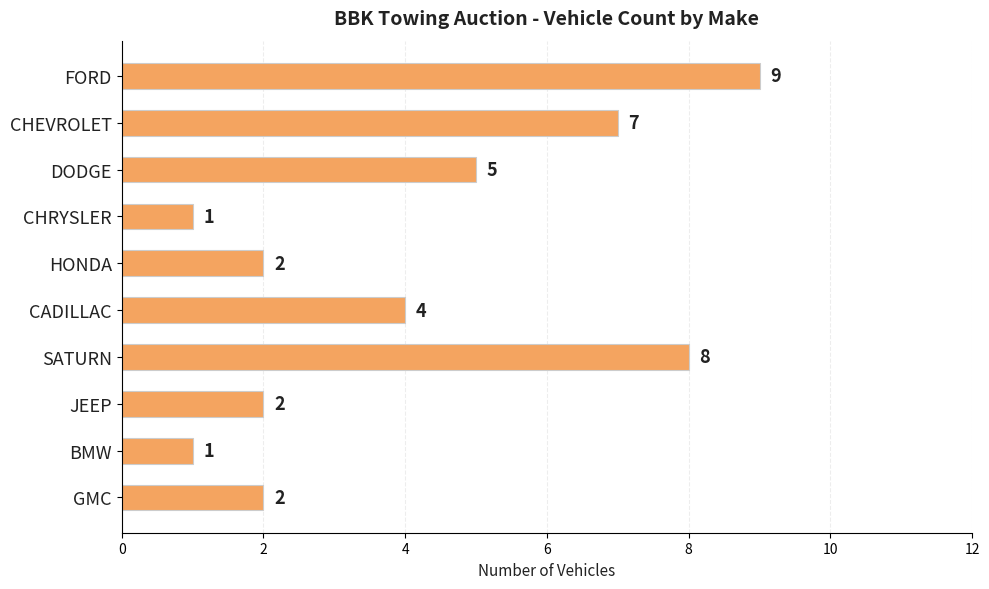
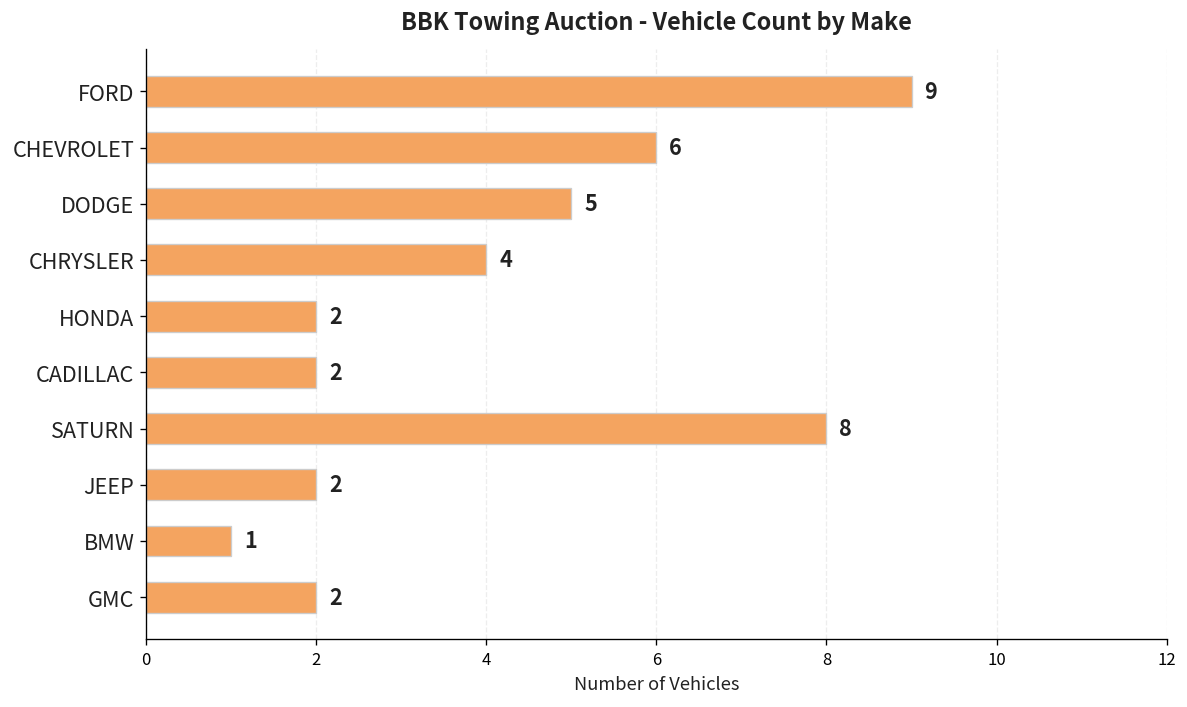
CHEVROLET: 7 -> 6
CHRYSLER: 1 -> 4
CADILLAC: 4 -> 2
